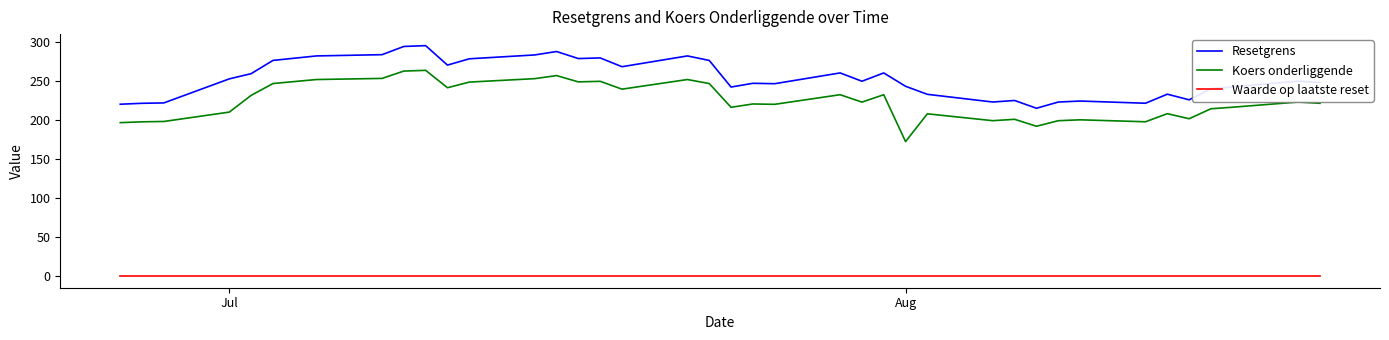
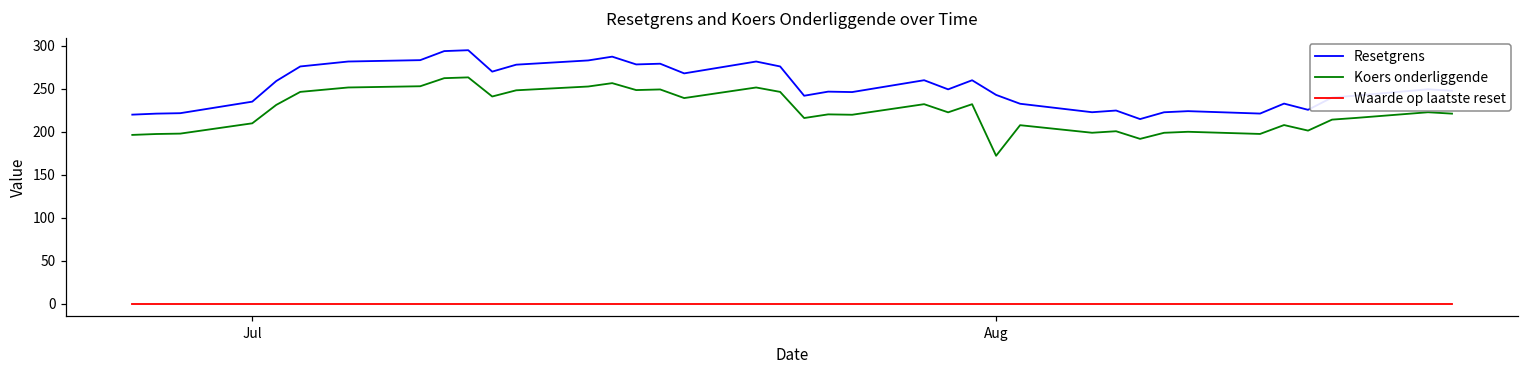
Resetgrens, Jul: 250 -> 240
